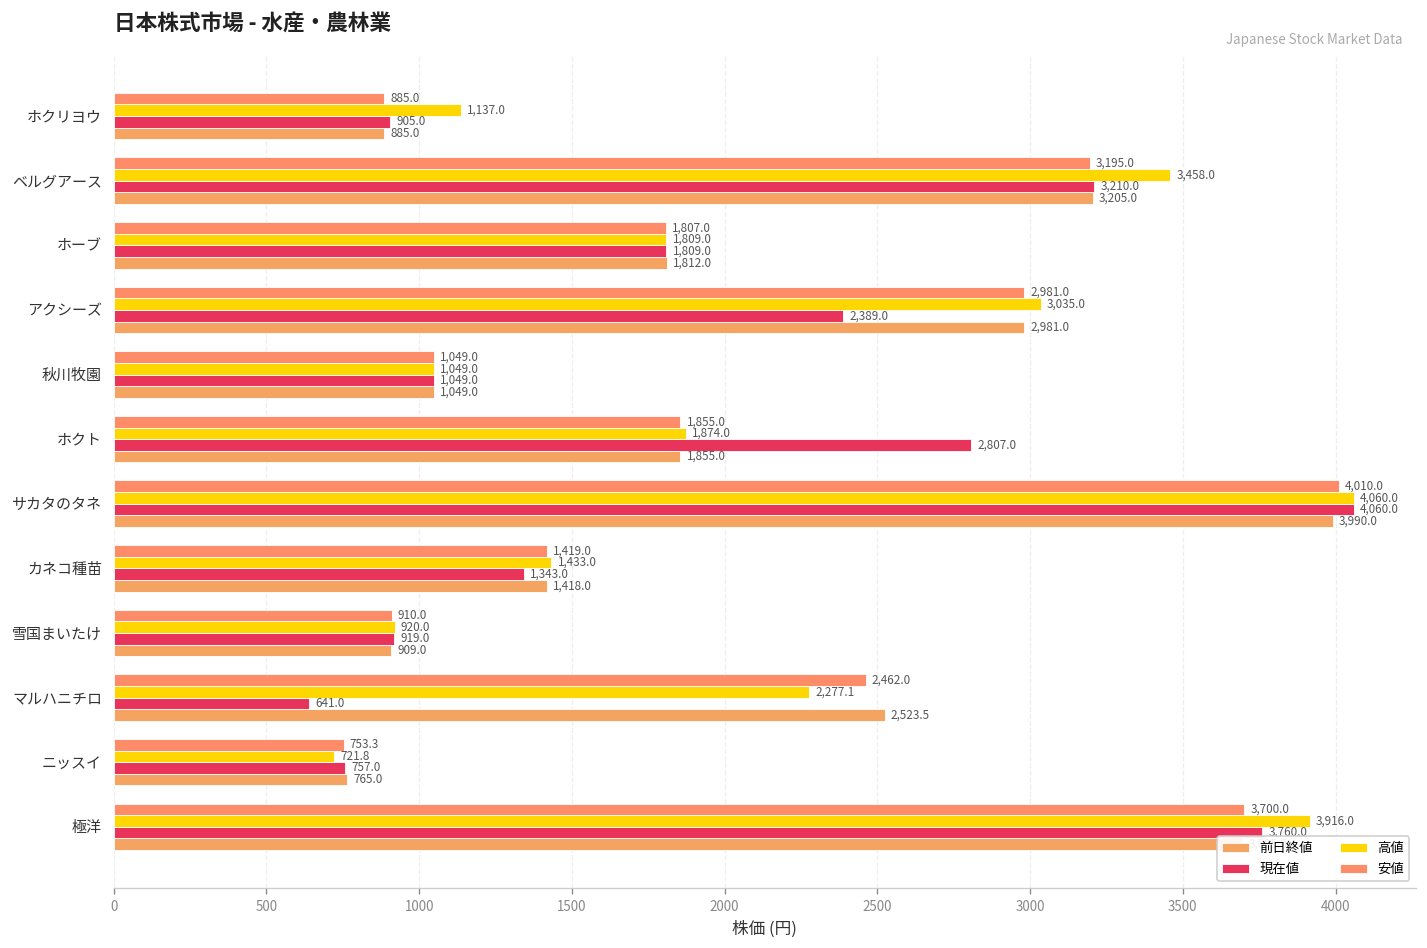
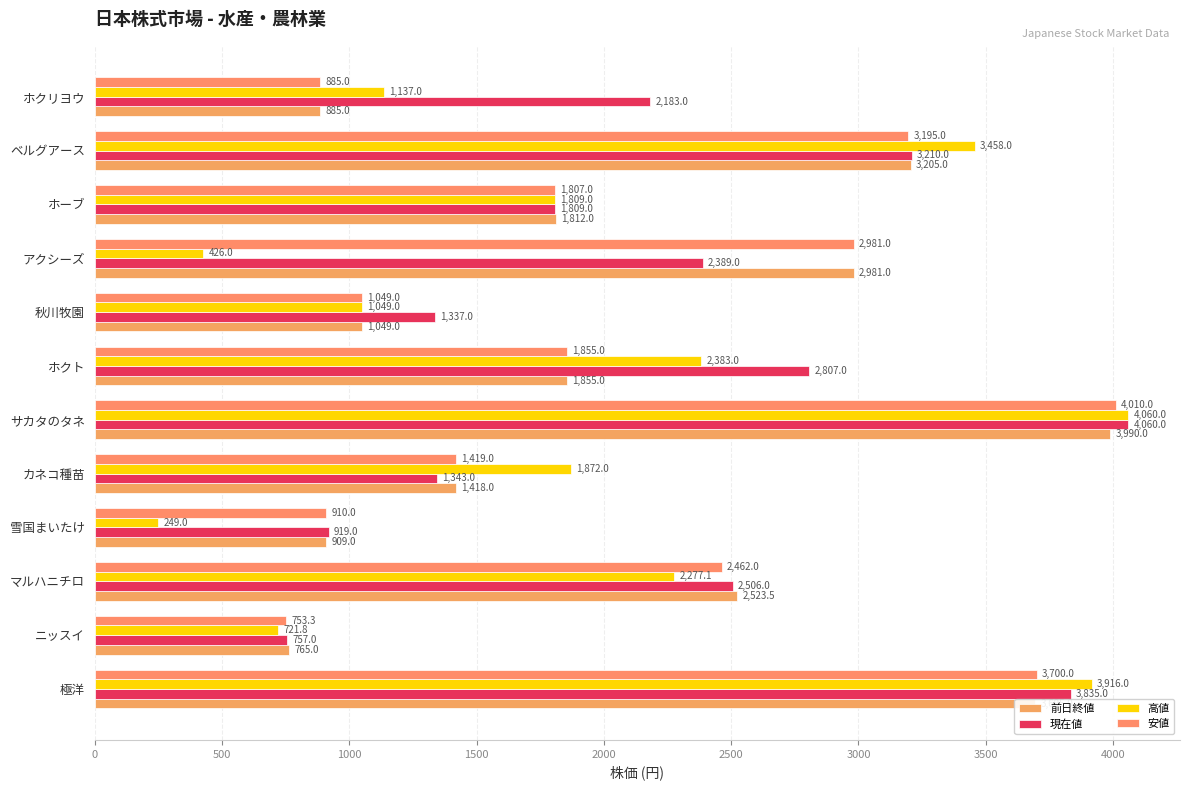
現在値, ホクリヨウ: 905.0 -> 2,183.0
高値, アクシーズ: 3,035.0 -> 426.0
現在値, 秋川牧園: 1,049.0 -> 1,337.0
高値, ホクト: 1,874.0 -> 2,383.0
高値, カネコ種苗: 1,433.0 -> 1,872.0
高値, 雪国まいたけ: 920.0 -> 249.0
現在値, マルハニチロ: 641.0 -> 2,506.0
現在値, 極洋: 3,760.0 -> 3,835.0
